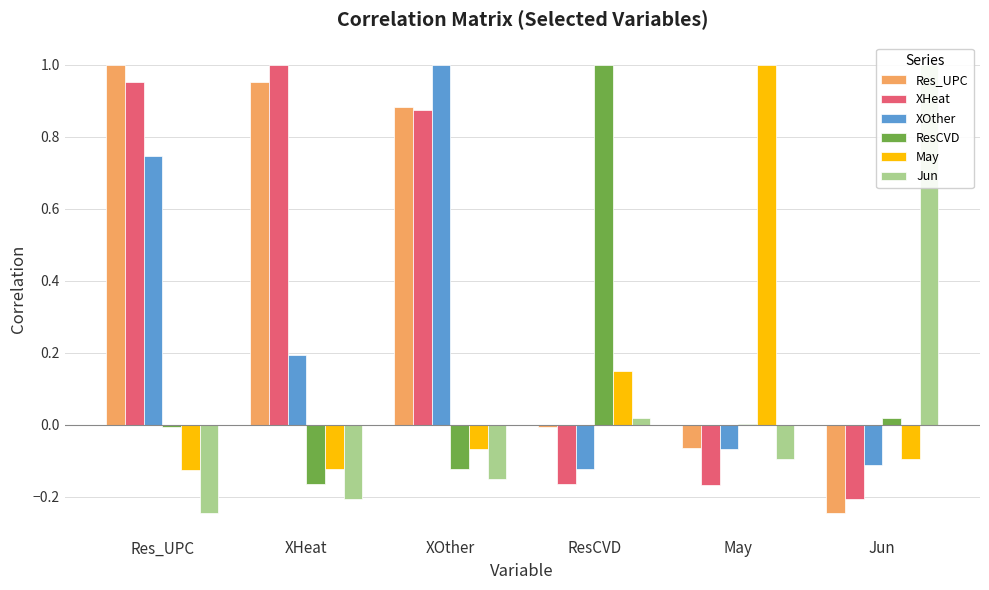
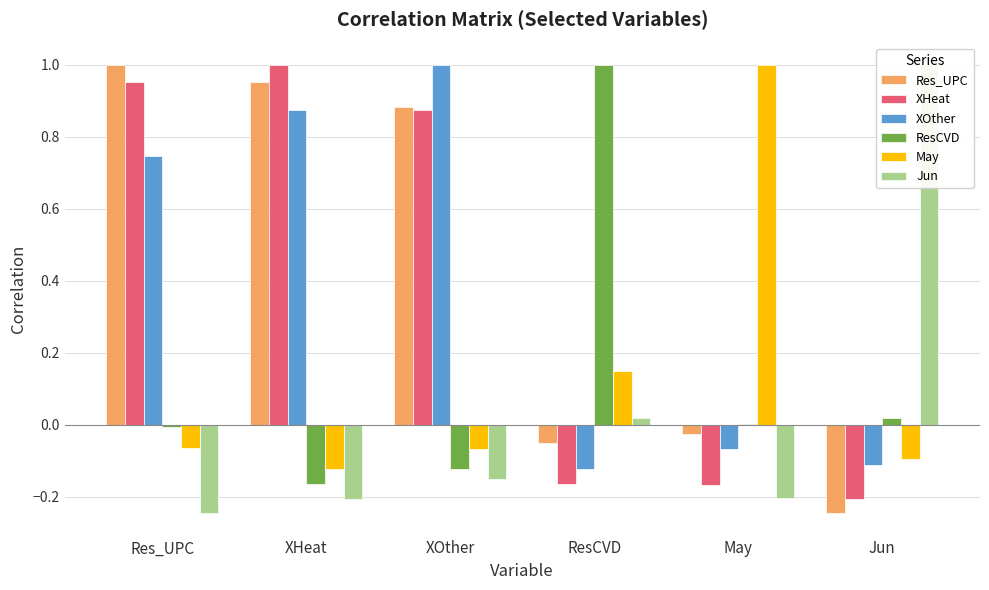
May, Res_UPC: -0.13 -> -0.07
XOther, XHeat: 0.19 -> 0.87
Res_UPC, ResCVD: -0.01 -> -0.05
Res_UPC, May: -0.07 -> -0.03
Jun, May: -0.10 -> -0.20
